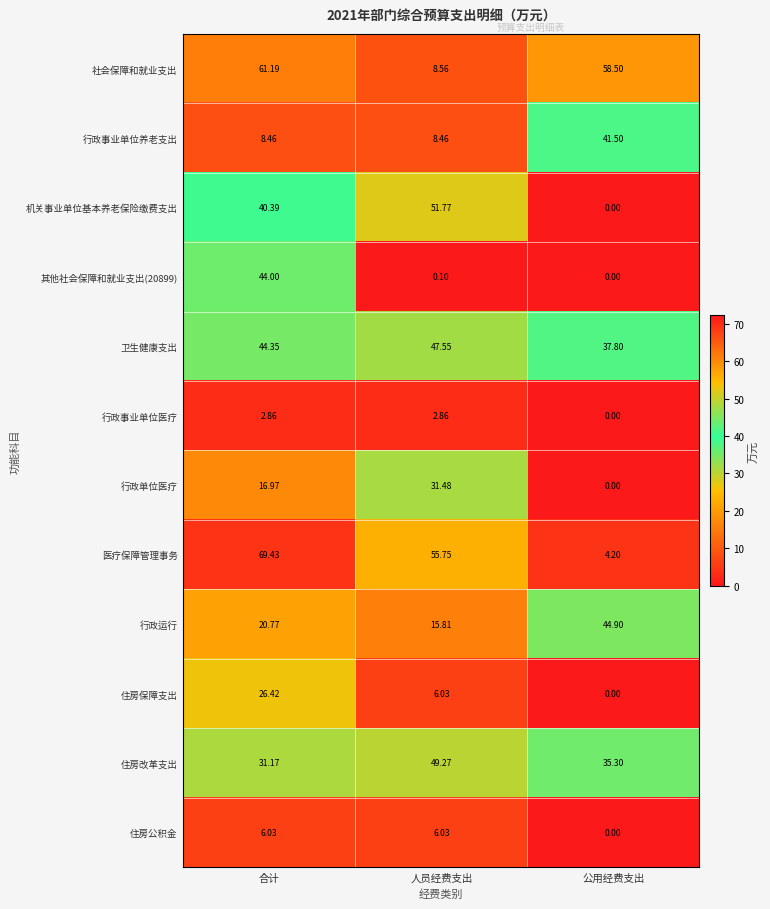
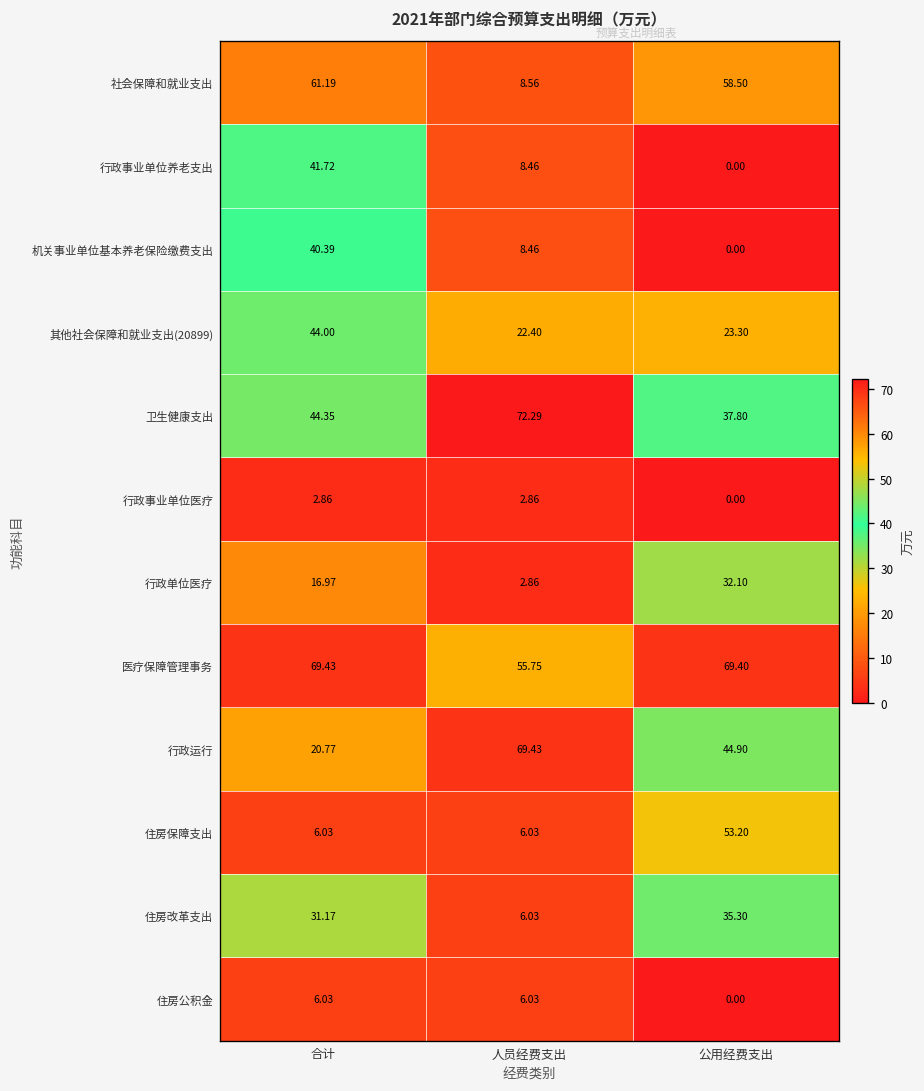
行政事业单位养老支出, 合计: 8.46 -> 41.72
行政事业单位养老支出, 公用经费支出: 41.50 -> 0.00
机关事业单位基本养老保险缴费支出, 人员经费支出: 51.77 -> 8.46
其他社会保障和就业支出(20899), 人员经费支出: 0.10 -> 22.40
其他社会保障和就业支出(20899), 公用经费支出: 0.00 -> 23.30
卫生健康支出, 人员经费支出: 47.55 -> 72.29
行政单位医疗, 人员经费支出: 31.48 -> 2.86
行政单位医疗, 公用经费支出: 0.00 -> 32.10
医疗保障管理事务, 公用经费支出: 4.20 -> 69.40
行政运行, 人员经费支出: 15.81 -> 69.43
住房保障支出, 合计: 26.42 -> 6.03
住房保障支出, 公用经费支出: 0.00 -> 53.20
住房改革支出, 人员经费支出: 49.27 -> 6.03
